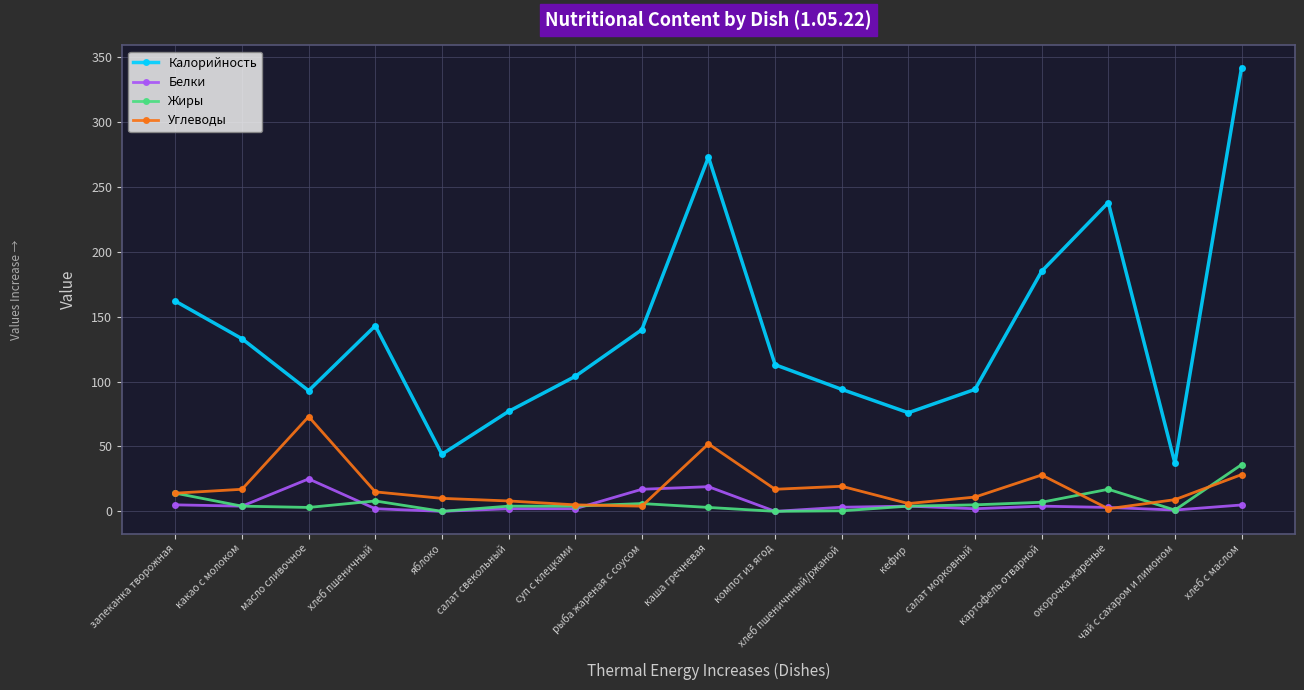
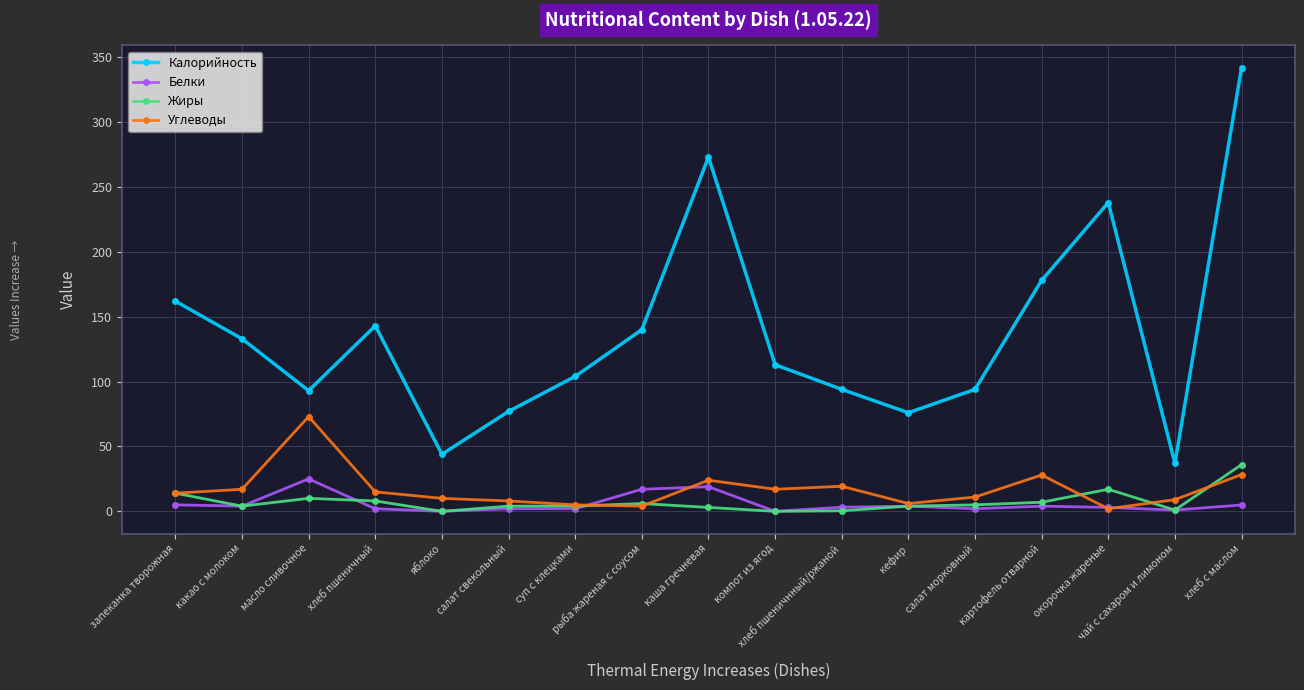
Жиры, масло сливочное: 3 -> 10
Углеводы, каша гречневая: 52 -> 24
Калорийность, картофель отварной: 185 -> 178
